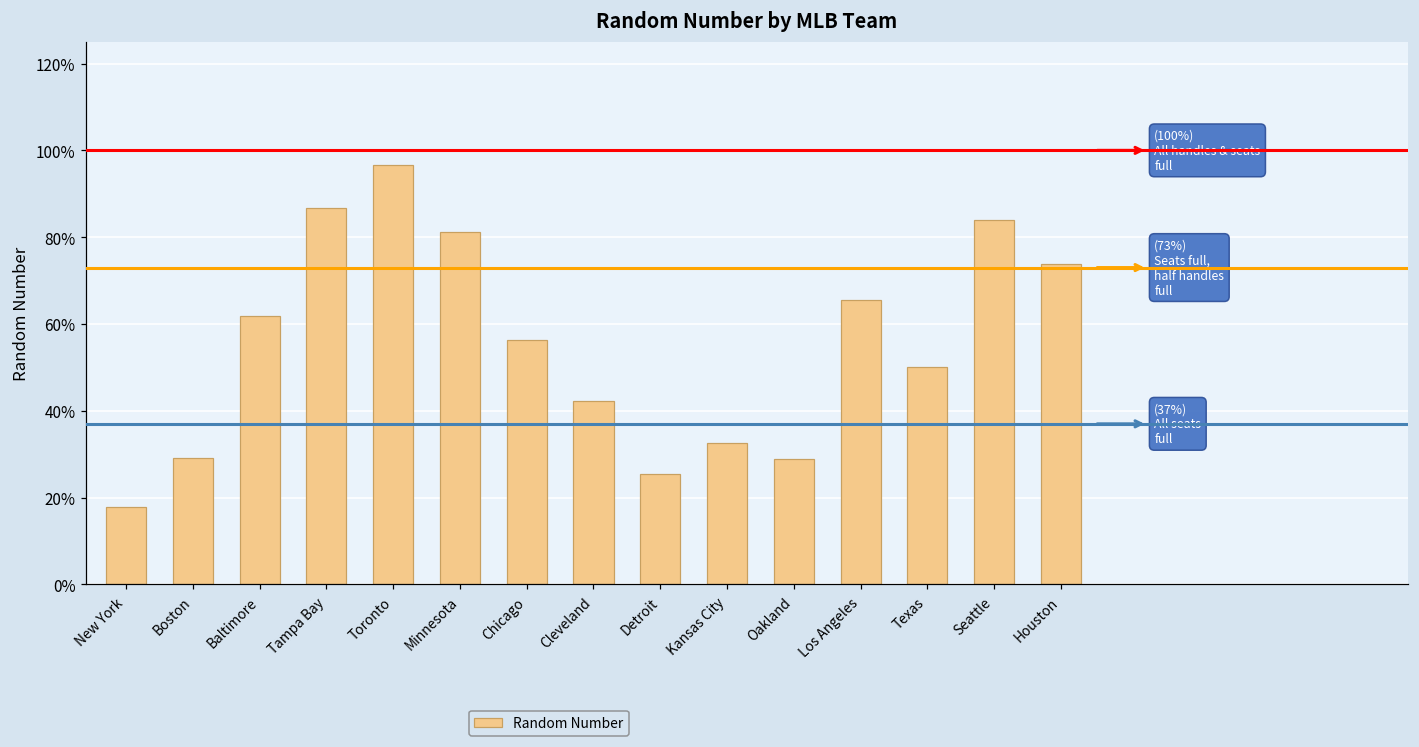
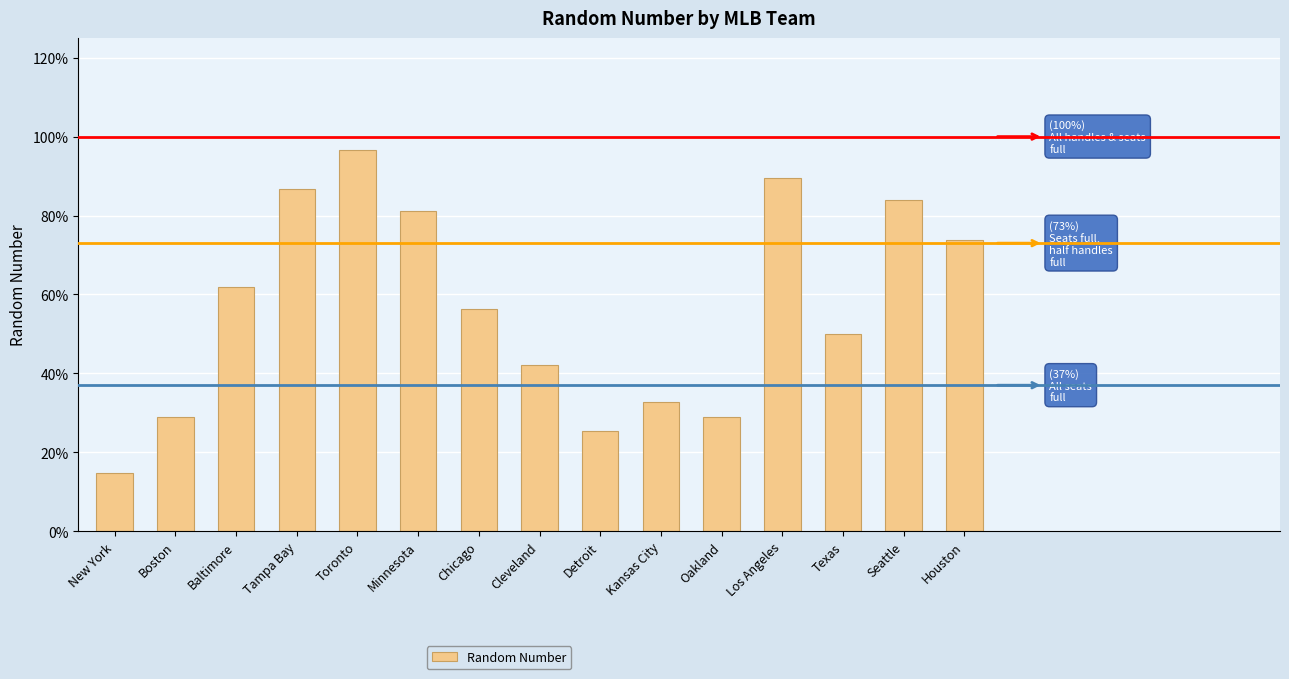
New York: 18% -> 15%
Los Angeles: 65% -> 90%
